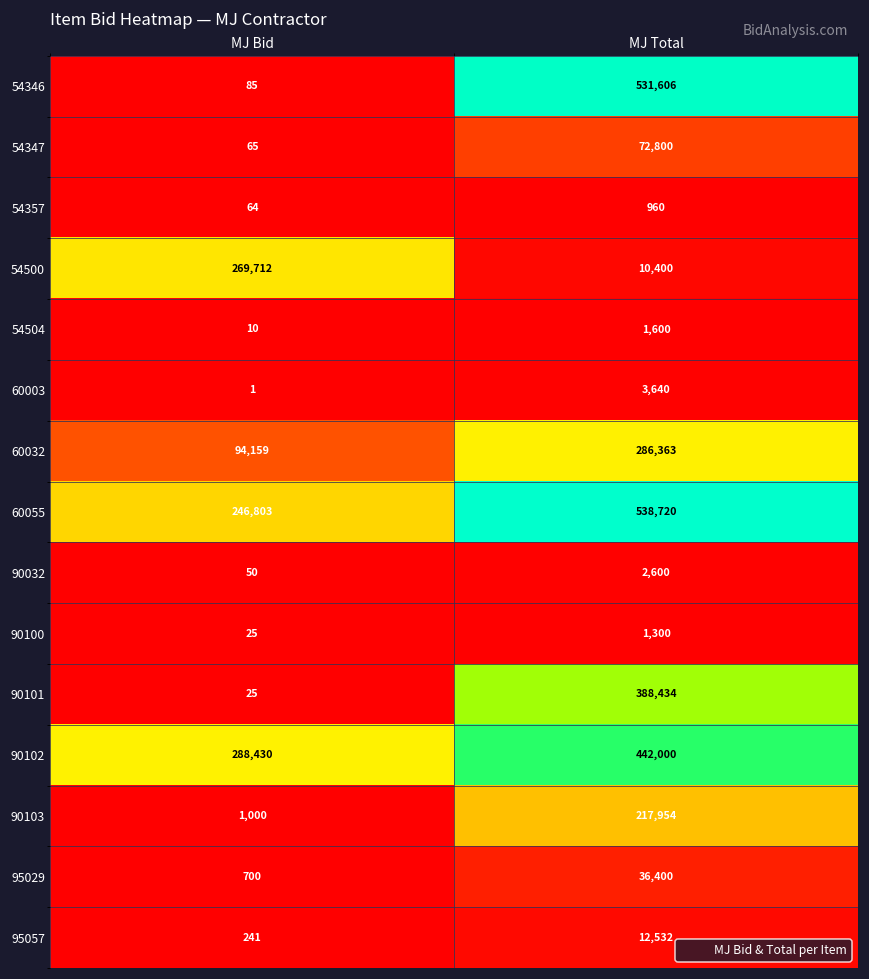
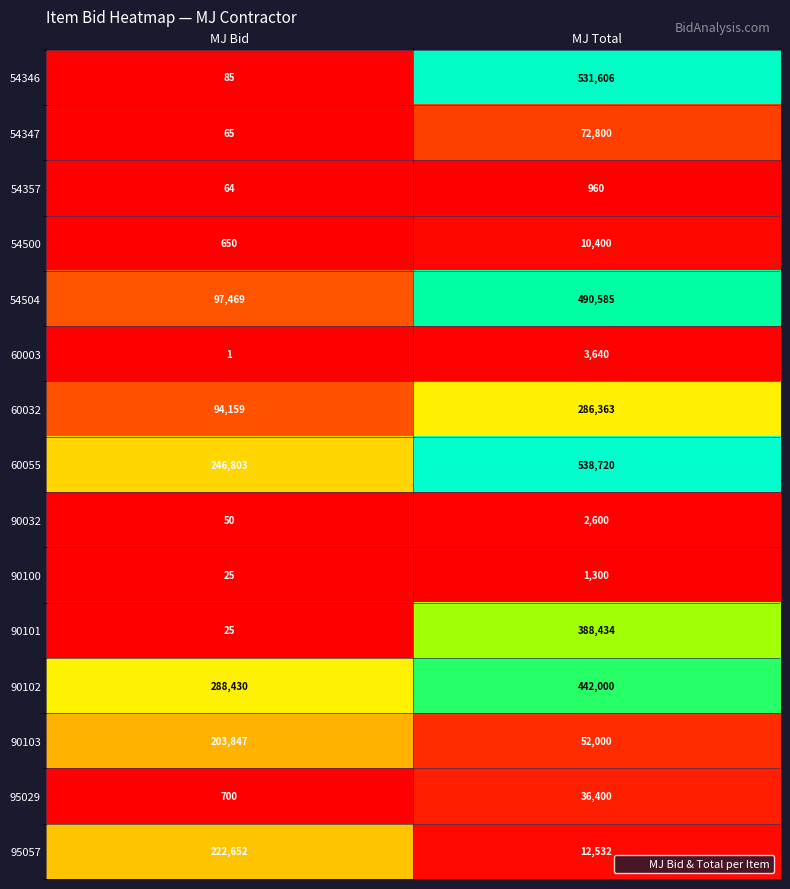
54500, MJ Bid: 269,712 -> 650
54504, MJ Bid: 10 -> 97,469
54504, MJ Total: 1,600 -> 490,585
90103, MJ Bid: 1,000 -> 203,847
90103, MJ Total: 217,954 -> 52,000
95057, MJ Bid: 241 -> 222,652
